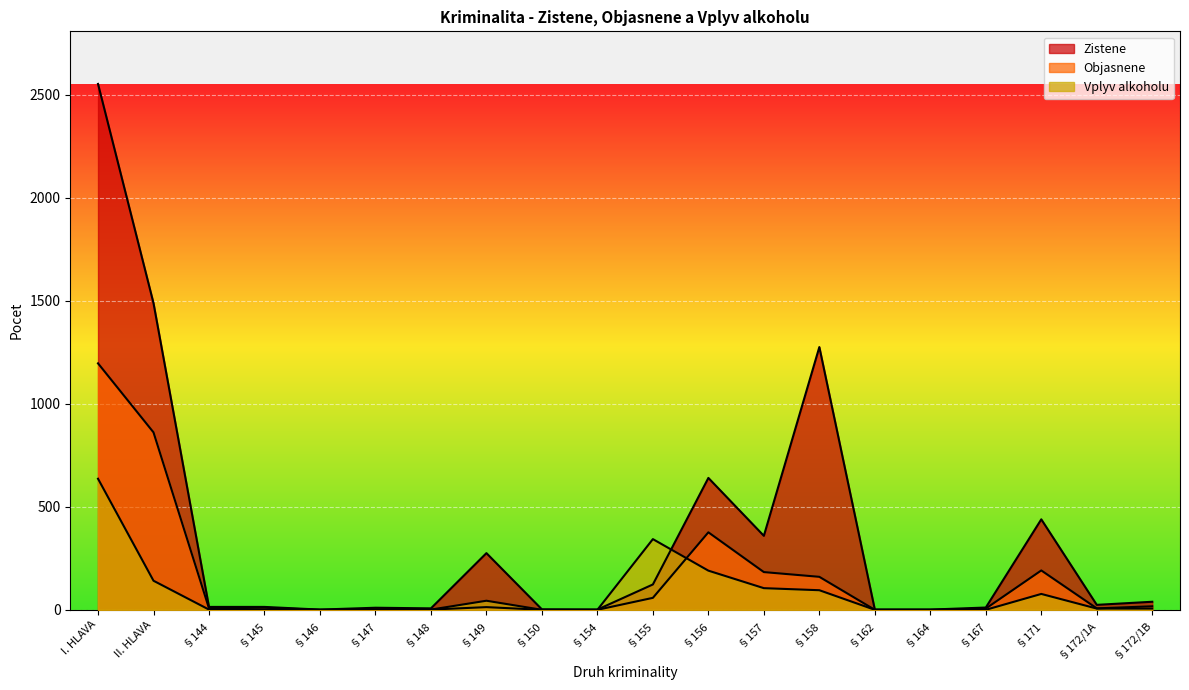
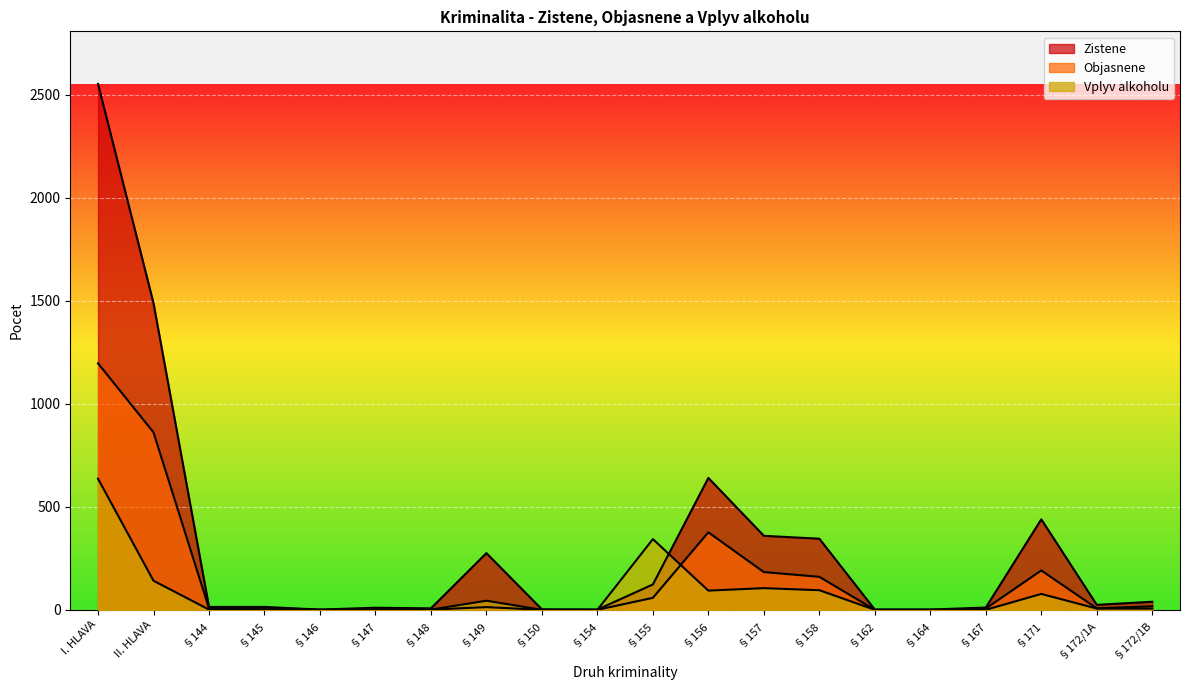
Vplyv alkoholu, §156: 190 -> 90
Zistene, §158: 1280 -> 350
